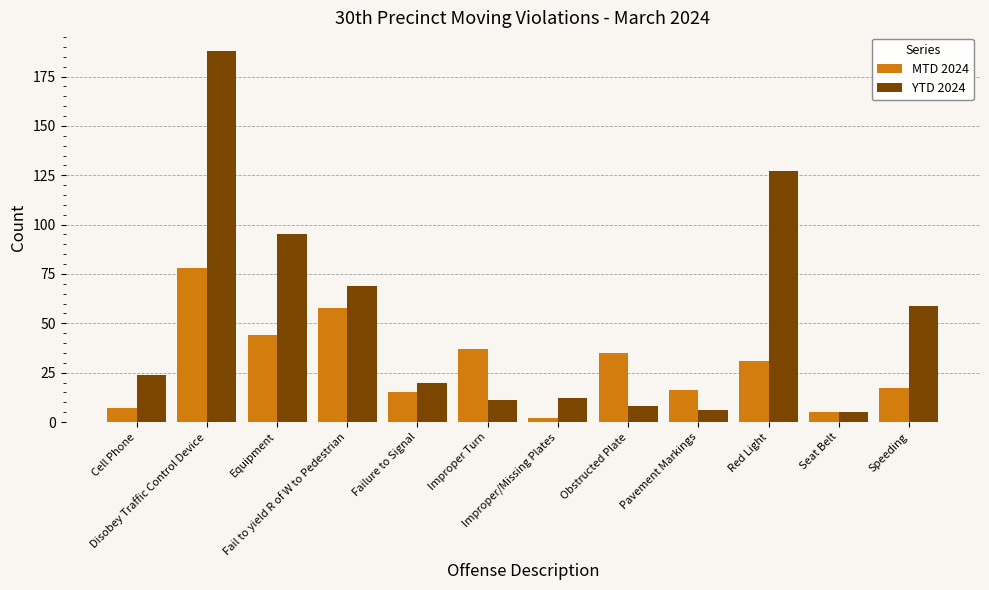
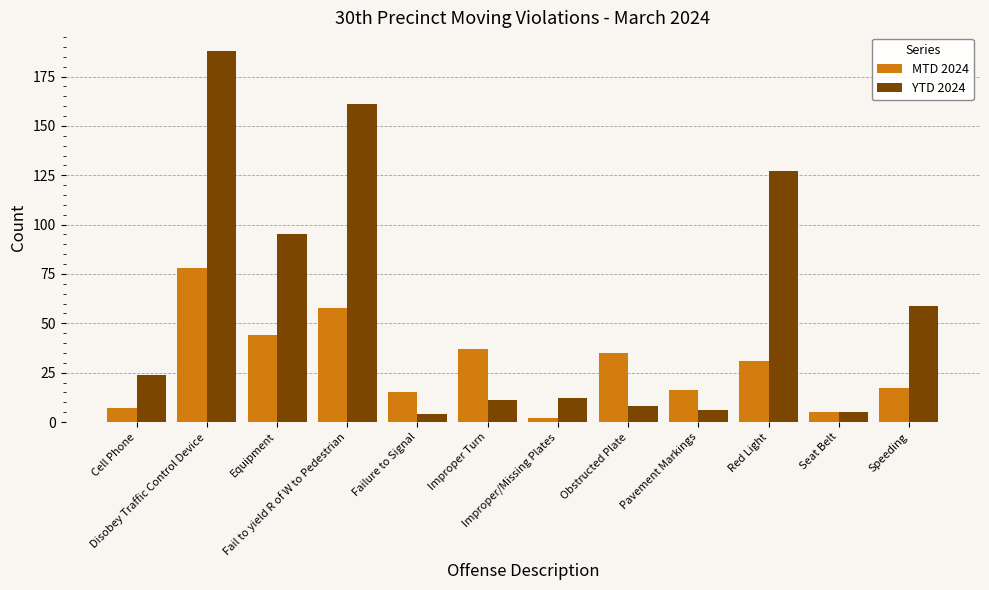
YTD 2024, Fail to yield R of W to Pedestrian: 69 -> 161
YTD 2024, Failure to Signal: 20 -> 4
